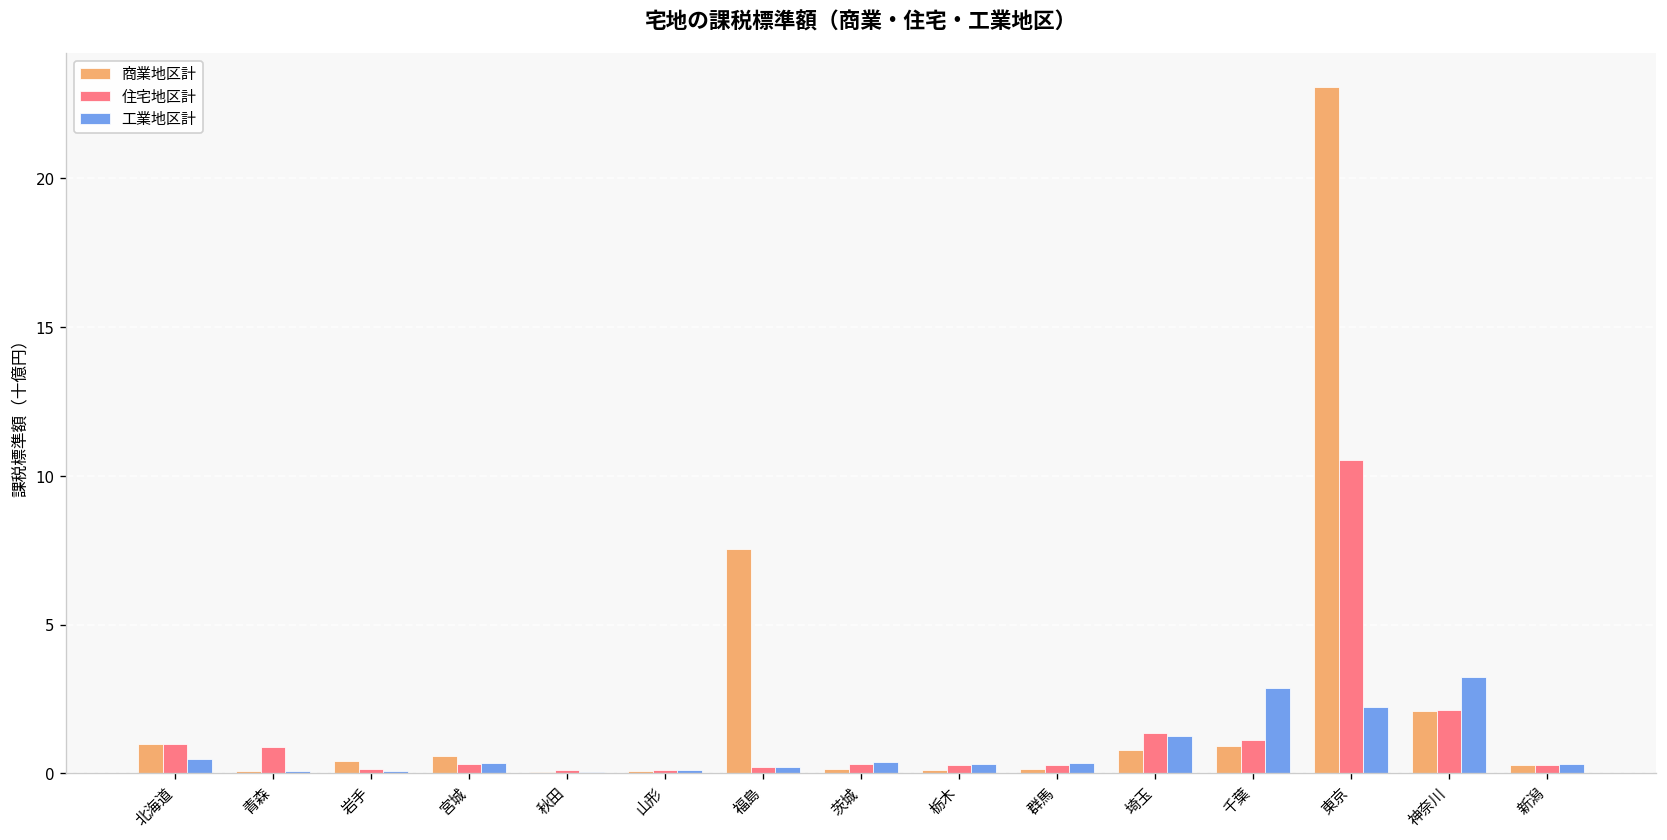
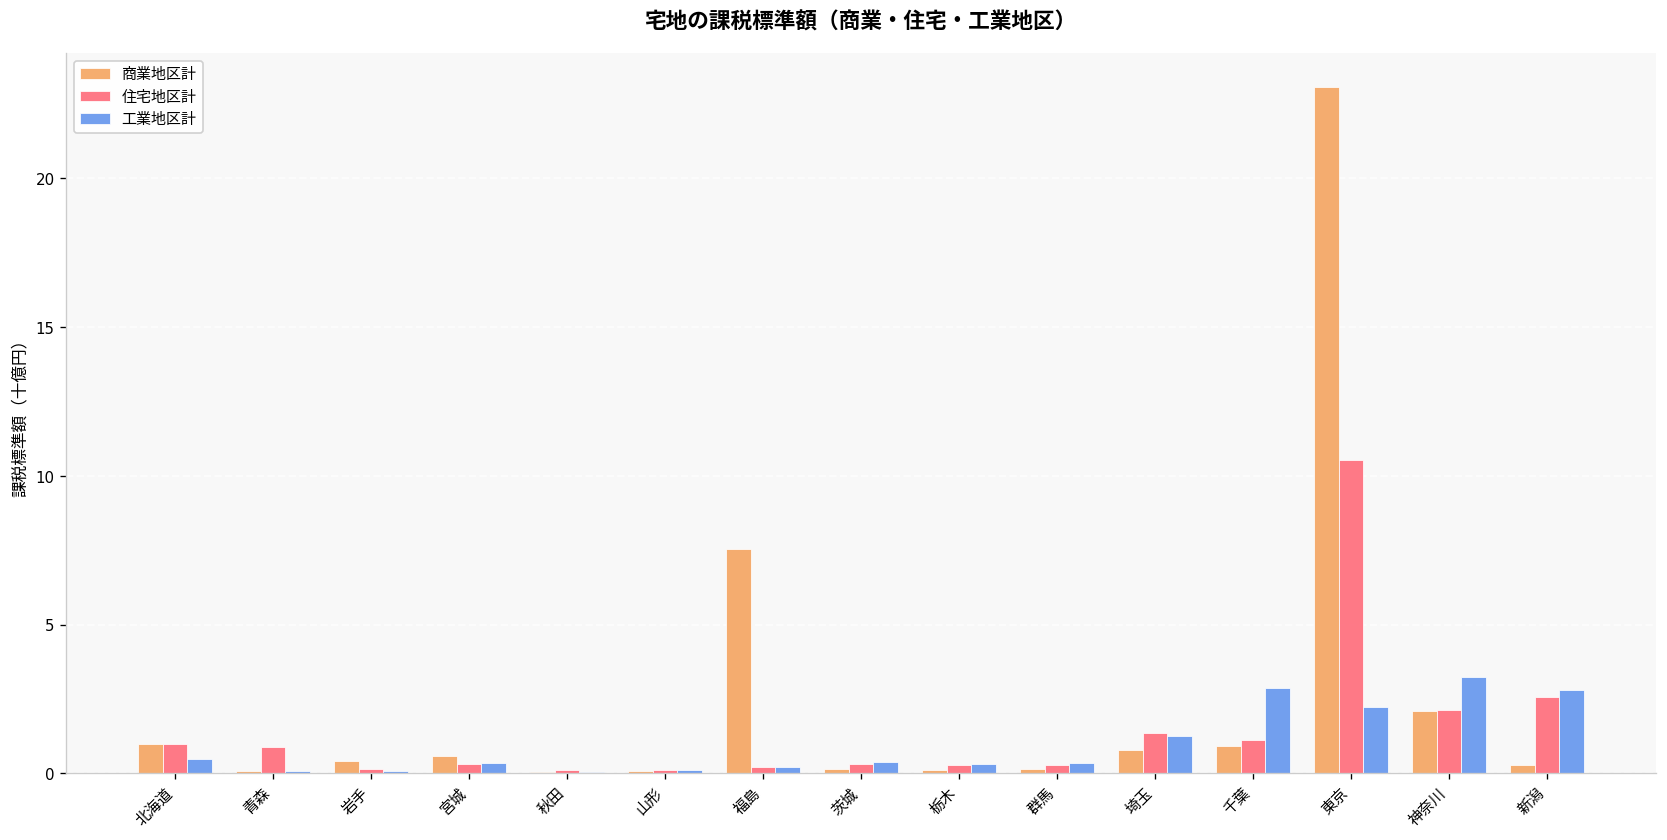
住宅地区計, 新潟: 0.3 -> 2.6
工業地区計, 新潟: 0.3 -> 2.8
